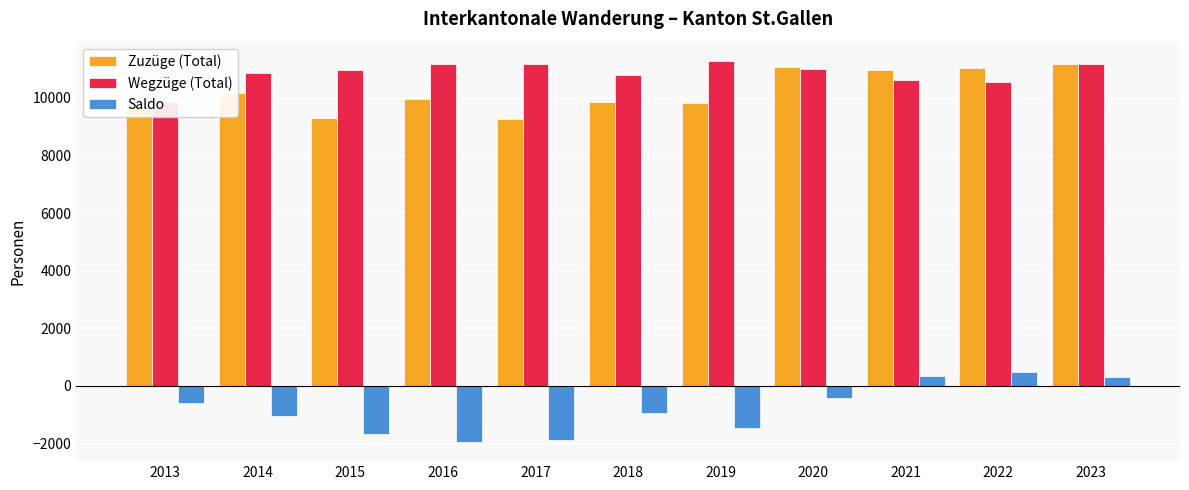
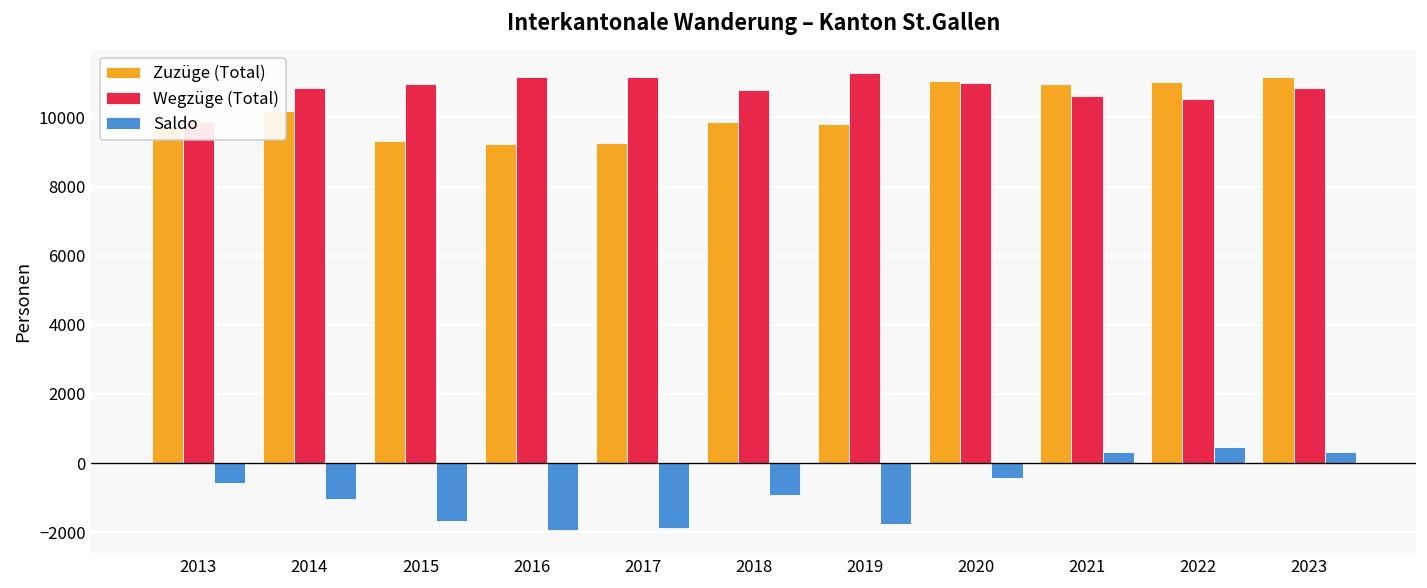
Zuzüge (Total), 2016: 10000 -> 9200
Saldo, 2019: -1500 -> -1800
Wegzüge (Total), 2023: 11200 -> 10900
